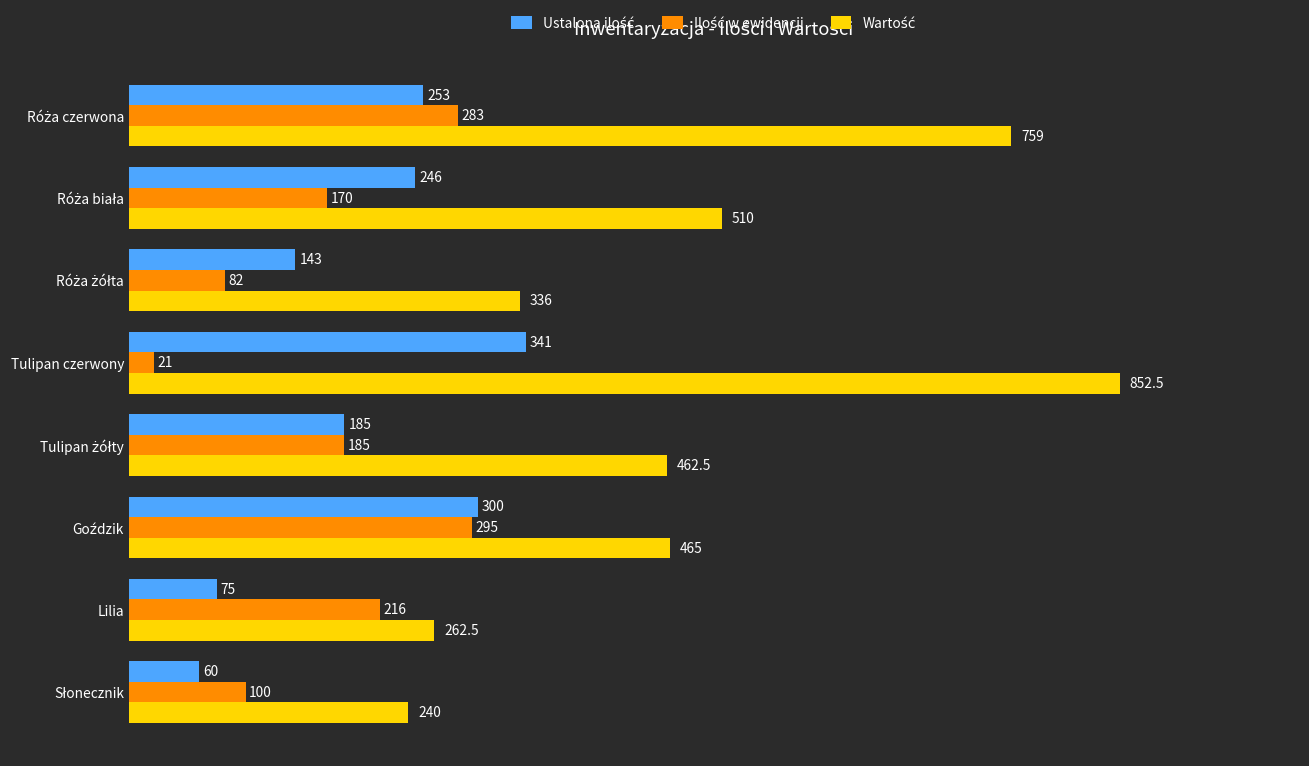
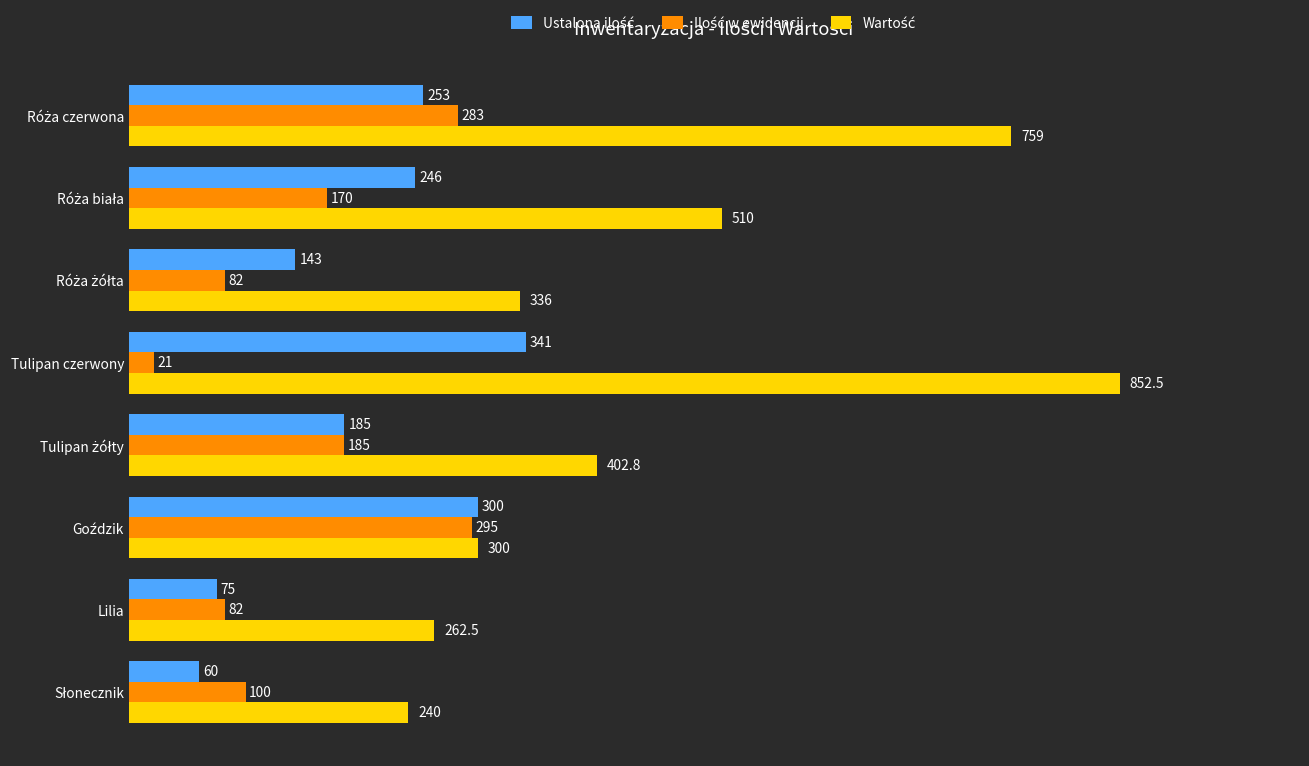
Wartość, Tulipan żółty: 462.5 -> 402.8
Wartość, Goździk: 465 -> 300
Ilość w ewidencji, Lilia: 216 -> 82
